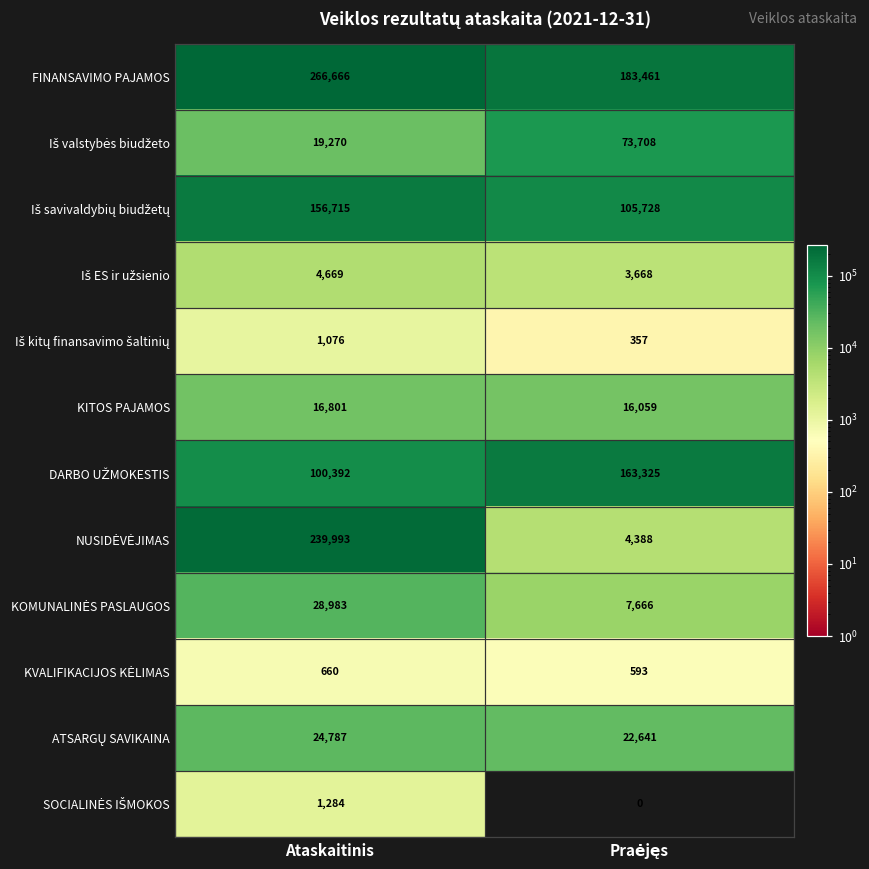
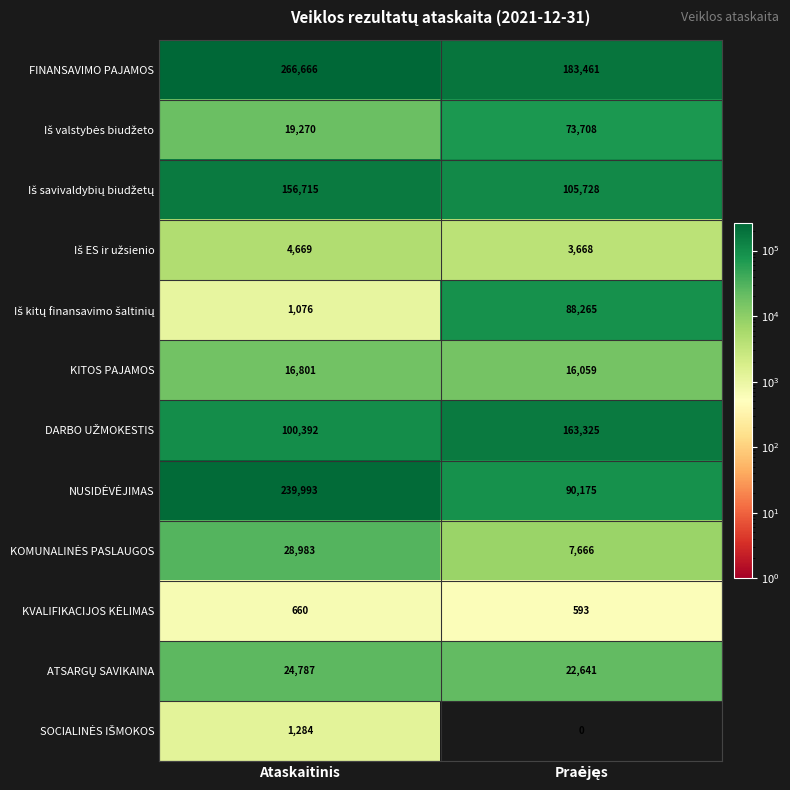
Iš kitų finansavimo šaltinių, Praėjęs: 357 -> 88,265
NUSIDĖVĖJIMAS, Praėjęs: 4,388 -> 90,175
